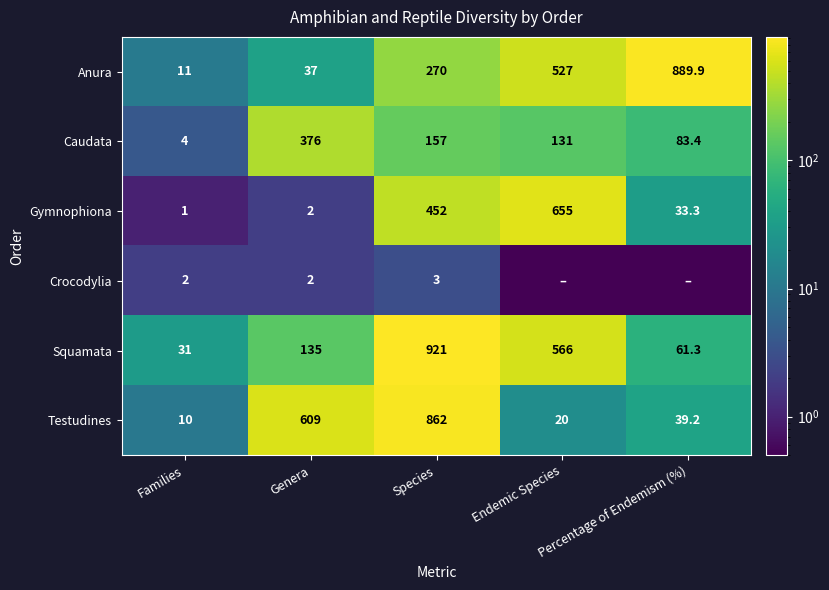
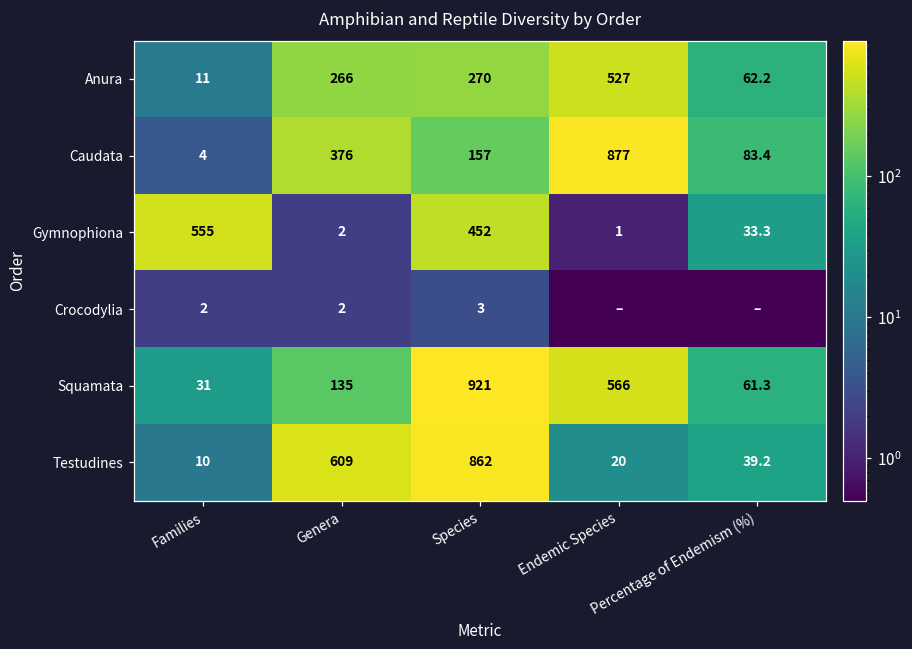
Anura, Genera: 37 -> 266
Anura, Percentage of Endemism (%): 889.9 -> 62.2
Caudata, Endemic Species: 131 -> 877
Gymnophiona, Families: 1 -> 555
Gymnophiona, Endemic Species: 655 -> 1
